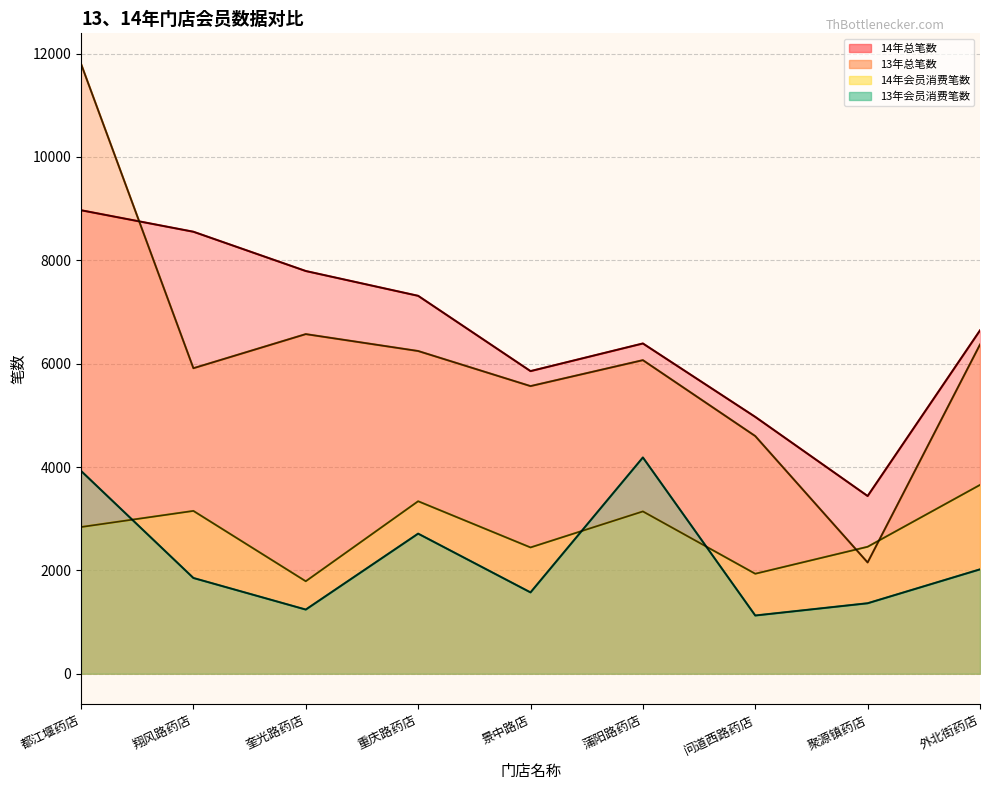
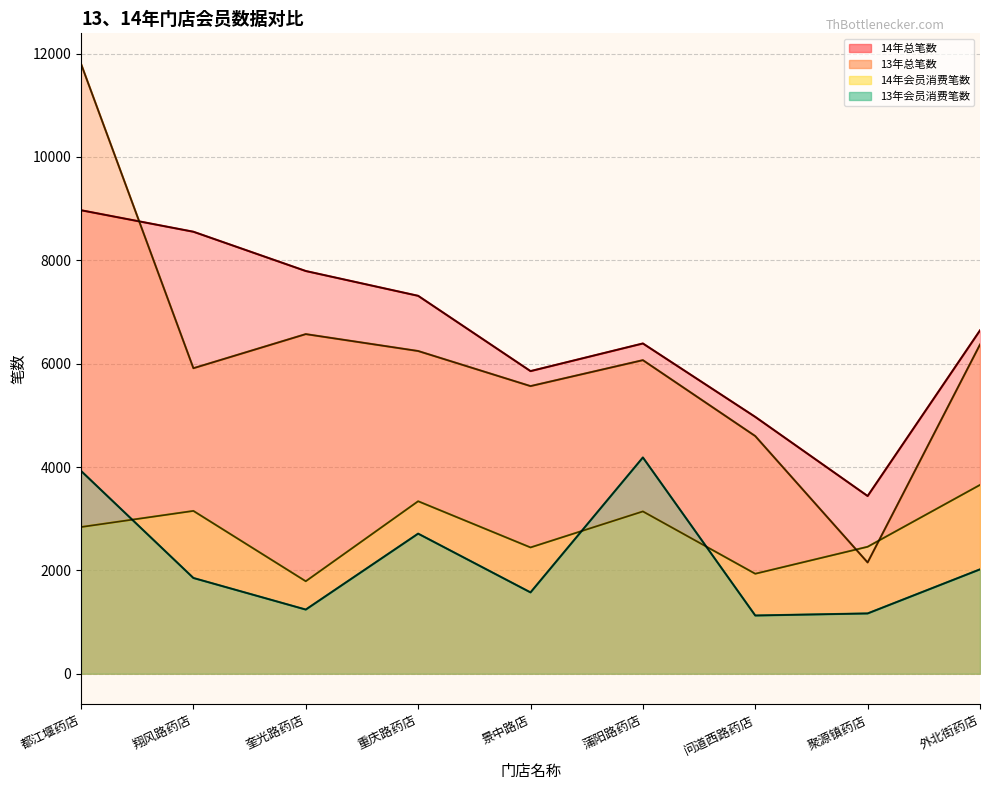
13年会员消费笔数, 聚源镇药店: 1400 -> 1200
